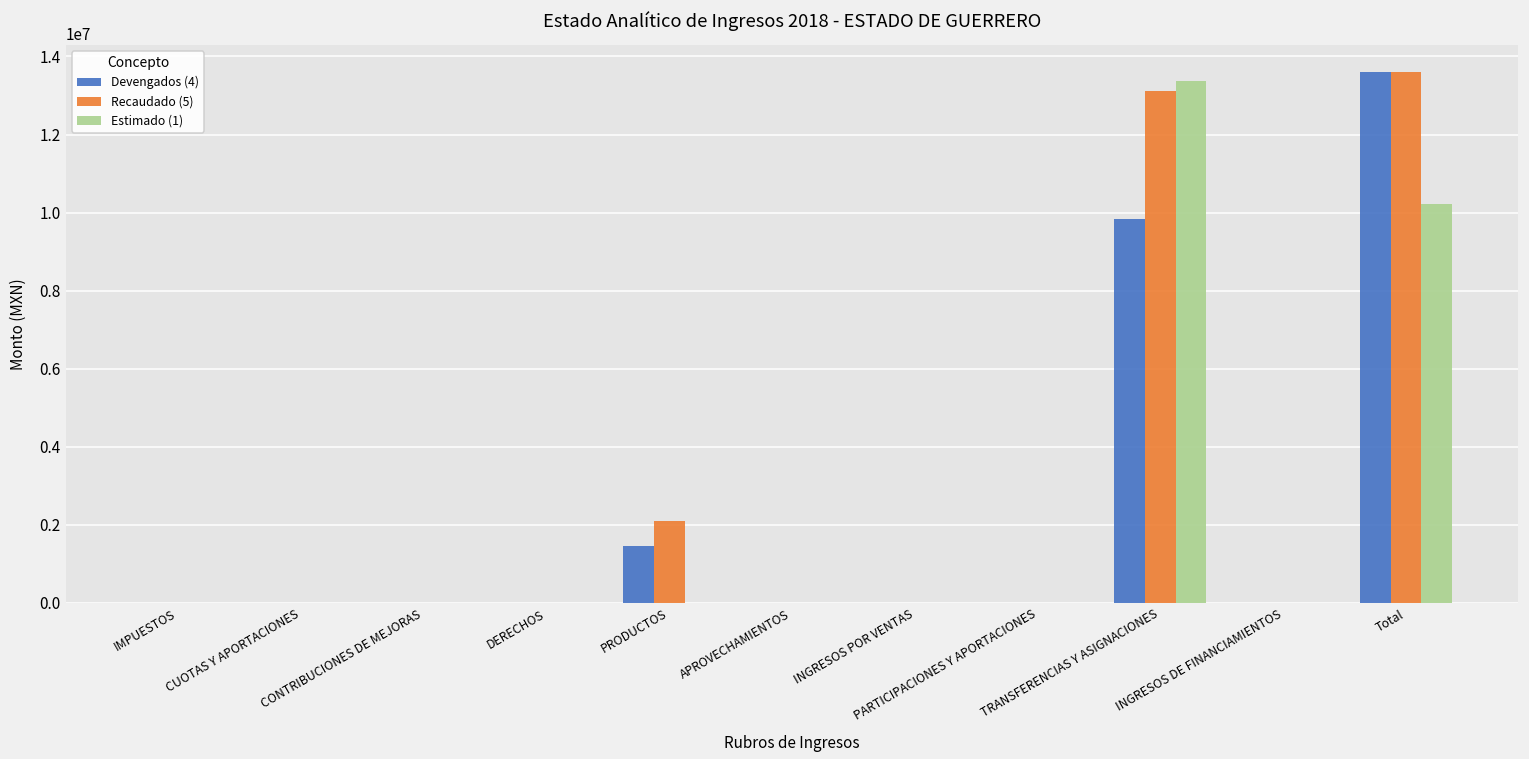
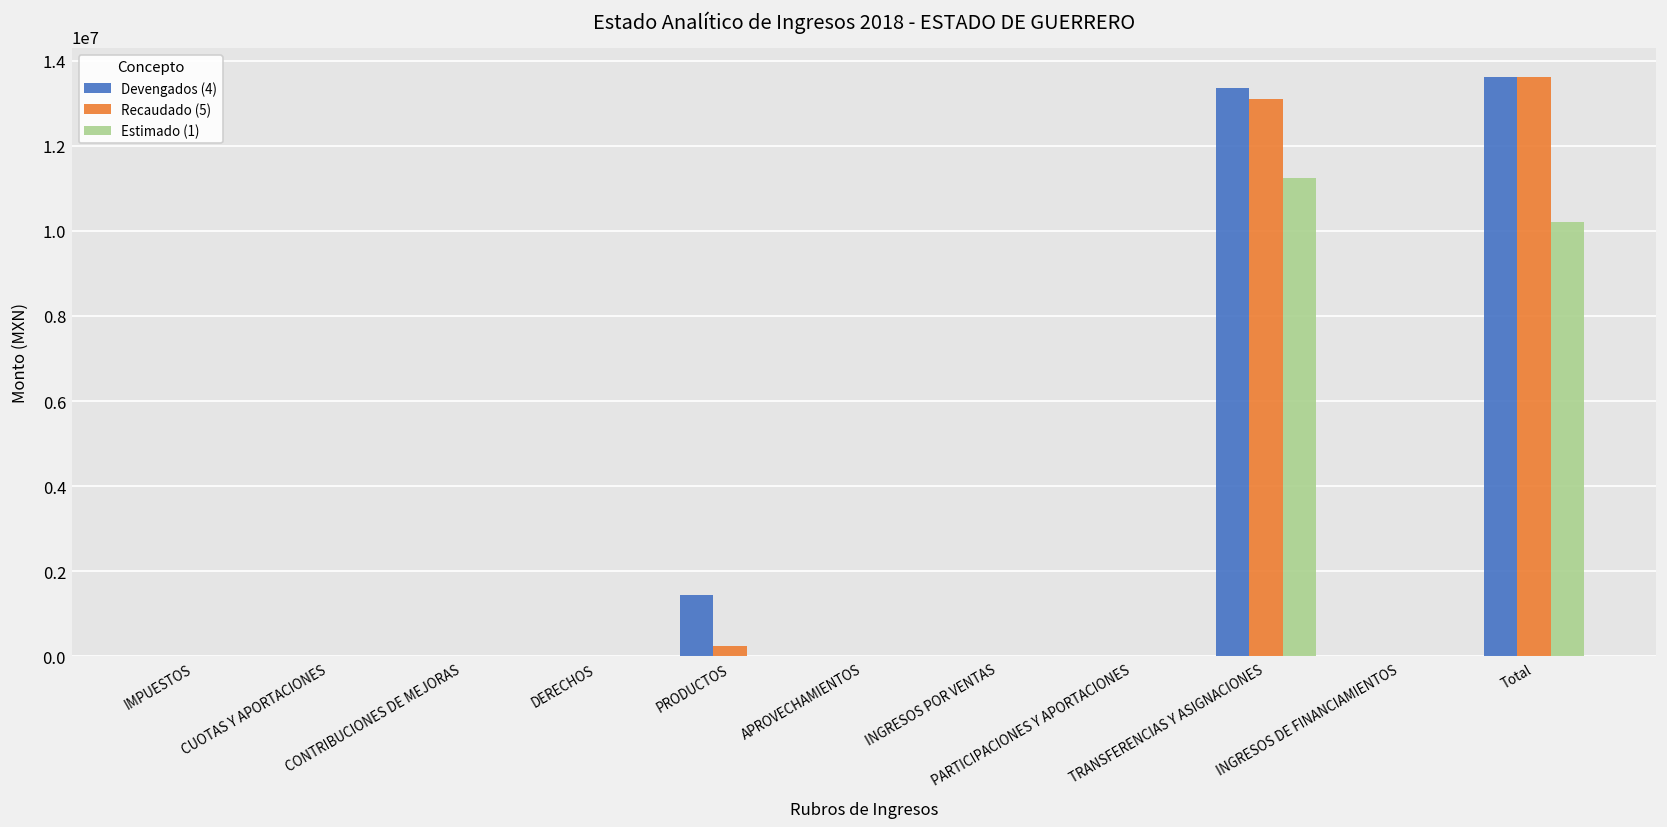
Recaudado (5), PRODUCTOS: 2100000 -> 300000
Devengados (4), TRANSFERENCIAS Y ASIGNACIONES: 9800000 -> 13400000
Estimado (1), TRANSFERENCIAS Y ASIGNACIONES: 13400000 -> 11200000
